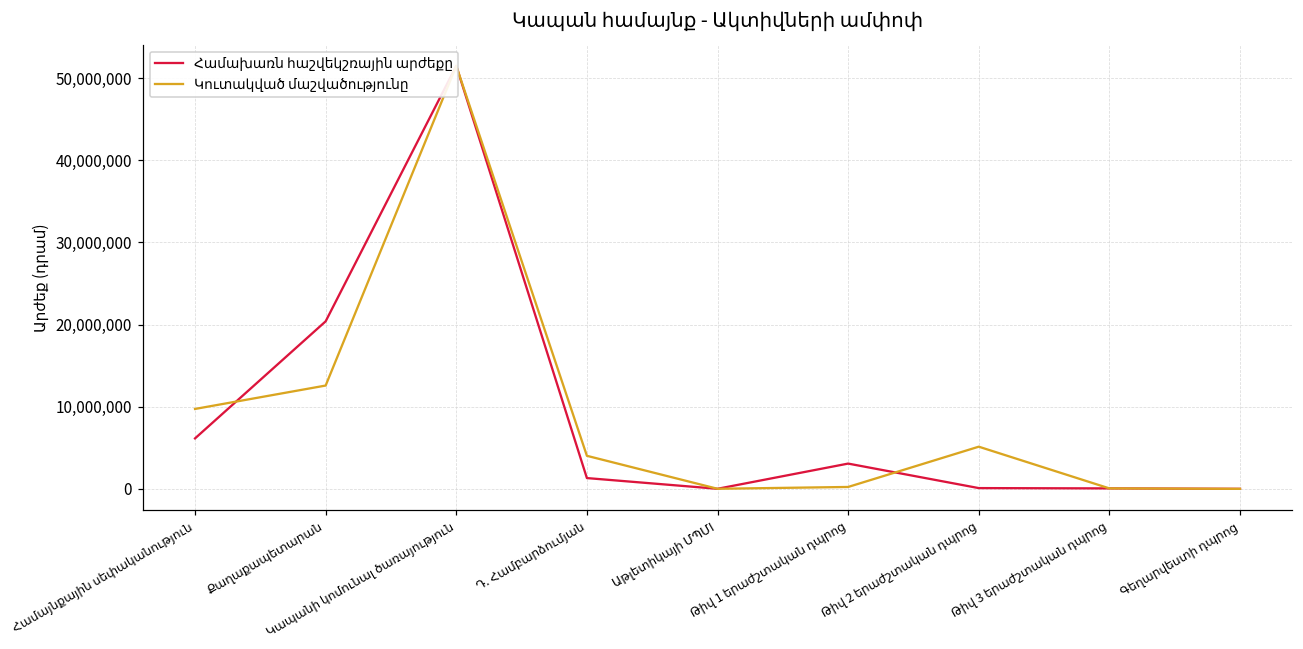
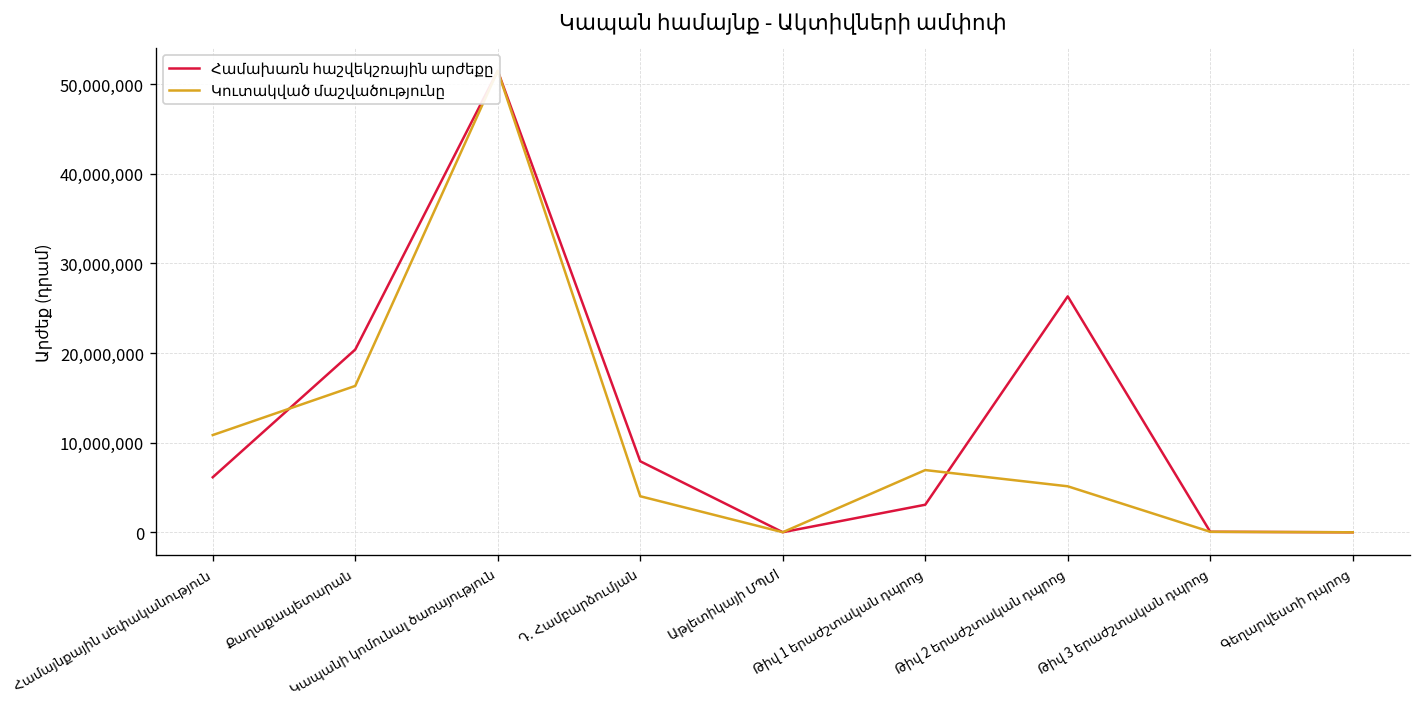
Կուտակված մաշվածությունը, Համայնքային սեփականություն: 10,000,000 -> 11,000,000
Կուտակված մաշվածությունը, Քաղաքապետարան: 13,000,000 -> 16,000,000
Համախառն հաշվեկշռային արժեքը, Դ. Համբարձումյան: 1,000,000 -> 8,000,000
Կուտակված մաշվածությունը, Թիվ 1 երաժշտական դպրոց: 0 -> 7,000,000
Համախառն հաշվեկշռային արժեքը, Թիվ 2 երաժշտական դպրոց: 0 -> 26,000,000
